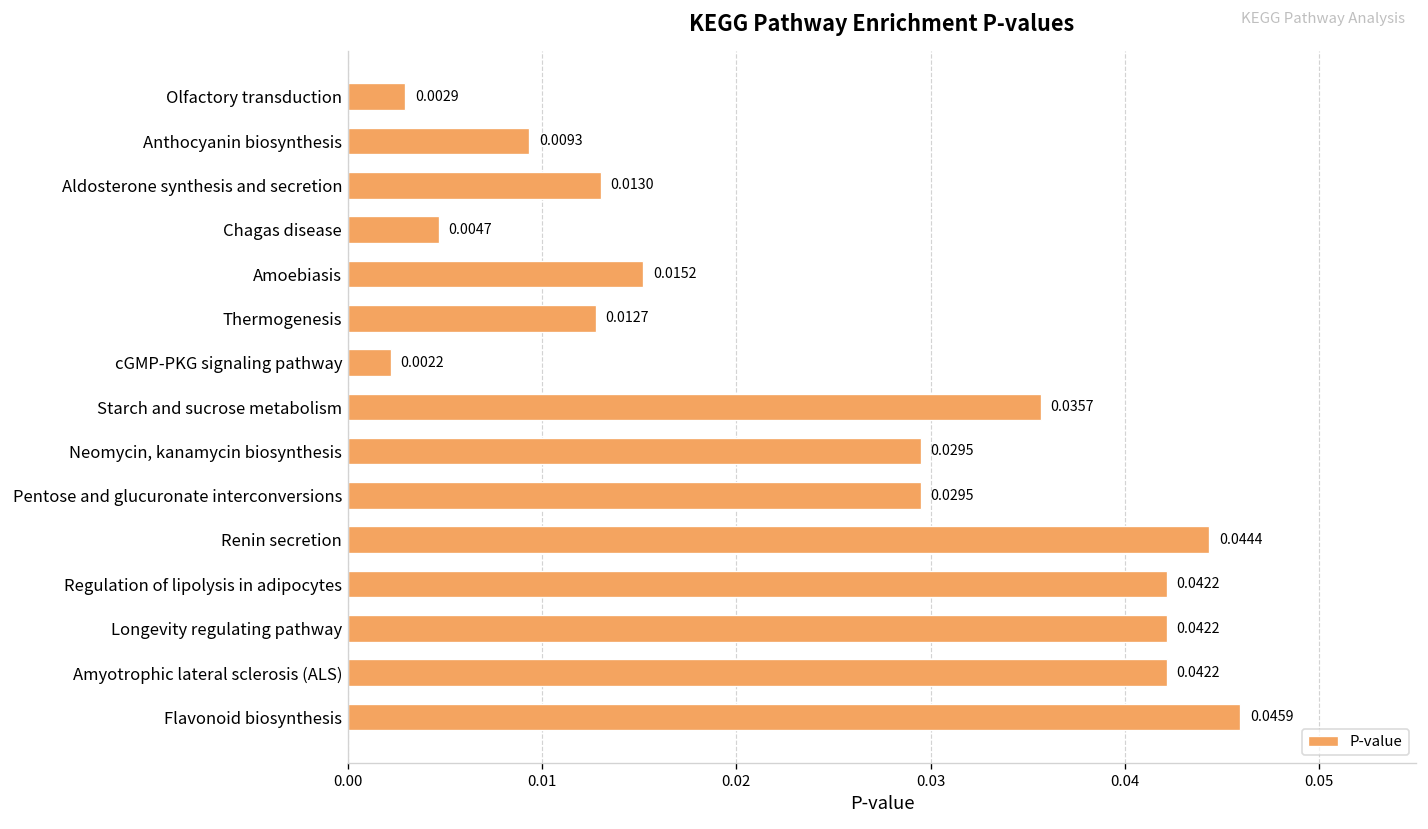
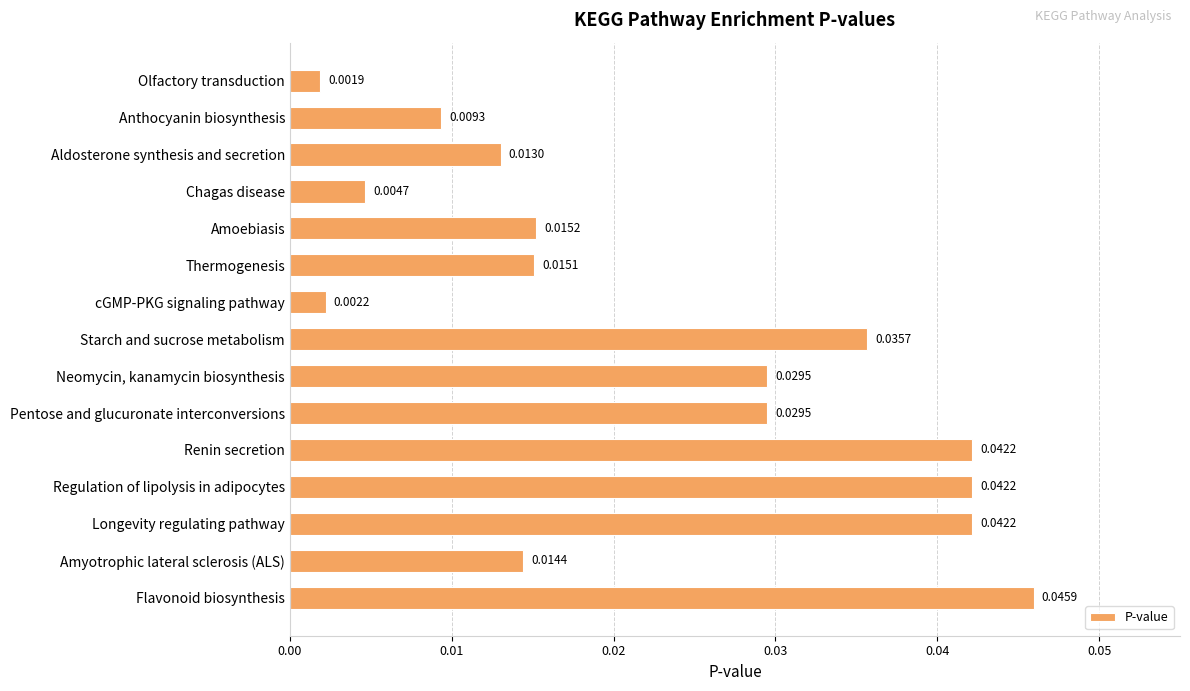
Olfactory transduction: 0.0029 -> 0.0019
Thermogenesis: 0.0127 -> 0.0151
Renin secretion: 0.0444 -> 0.0422
Amyotrophic lateral sclerosis (ALS): 0.0422 -> 0.0144
